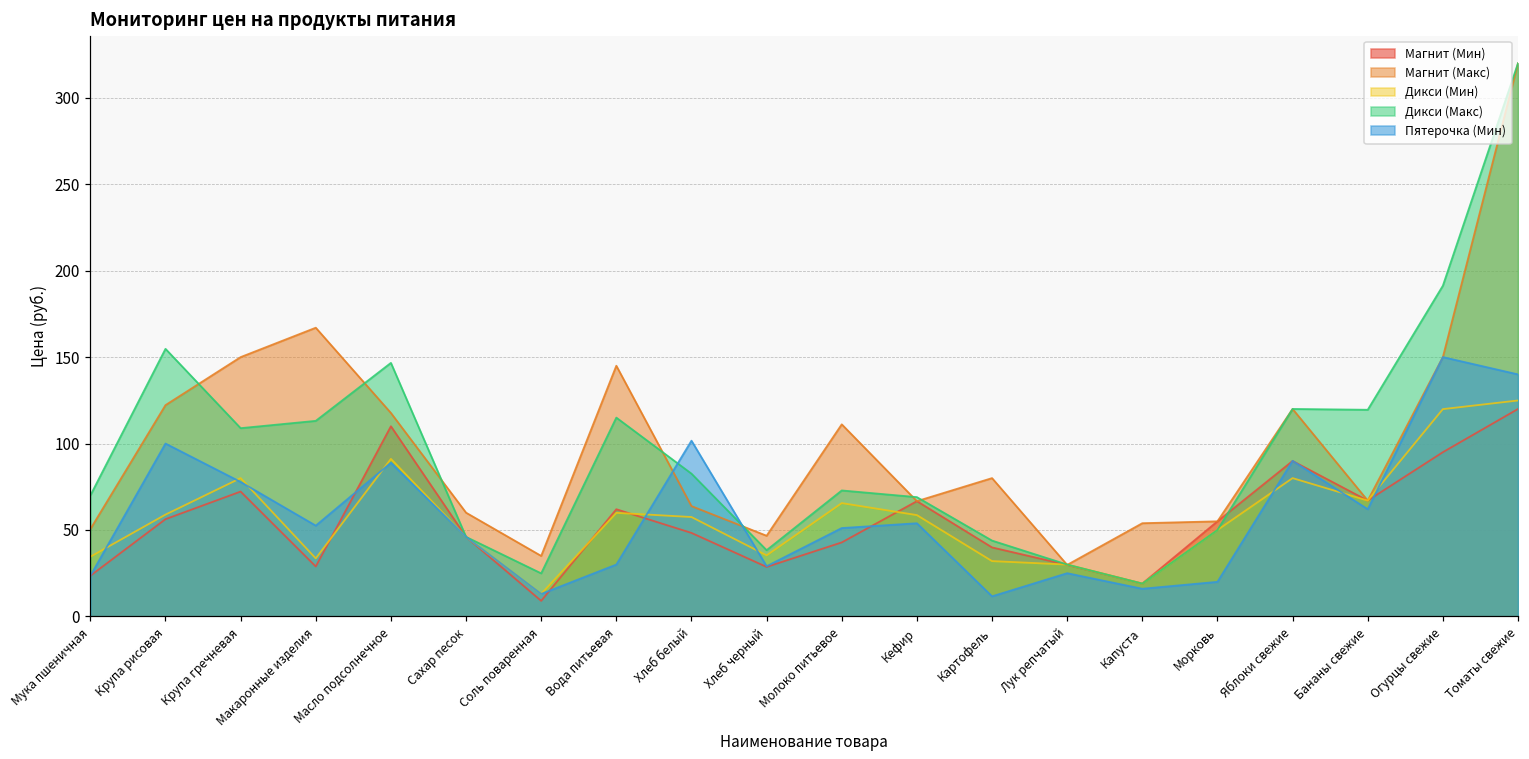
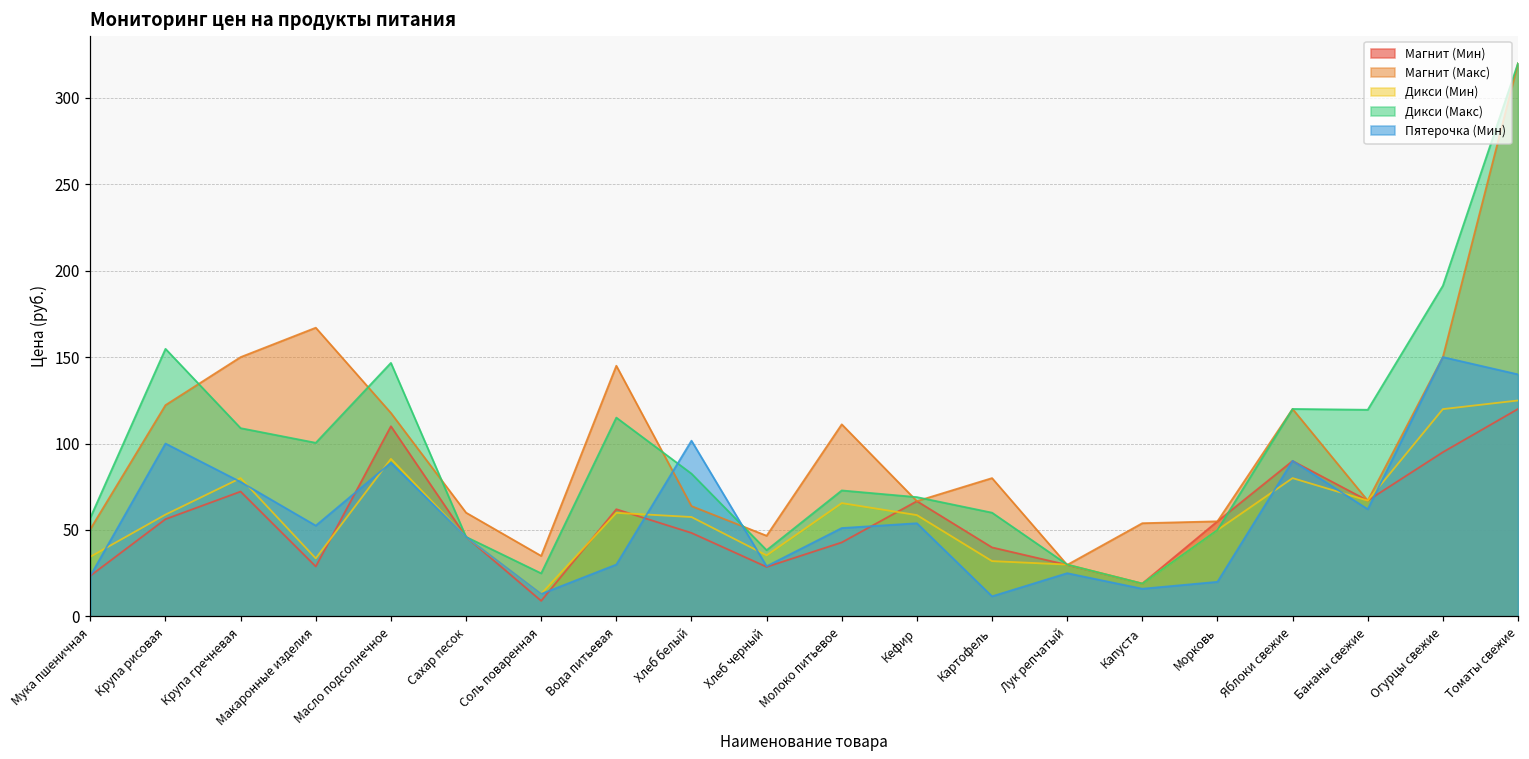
Дикси (Макс), Мука пшеничная: 70 -> 57
Дикси (Макс), Макаронные изделия: 113 -> 100
Дикси (Макс), Картофель: 44 -> 60
